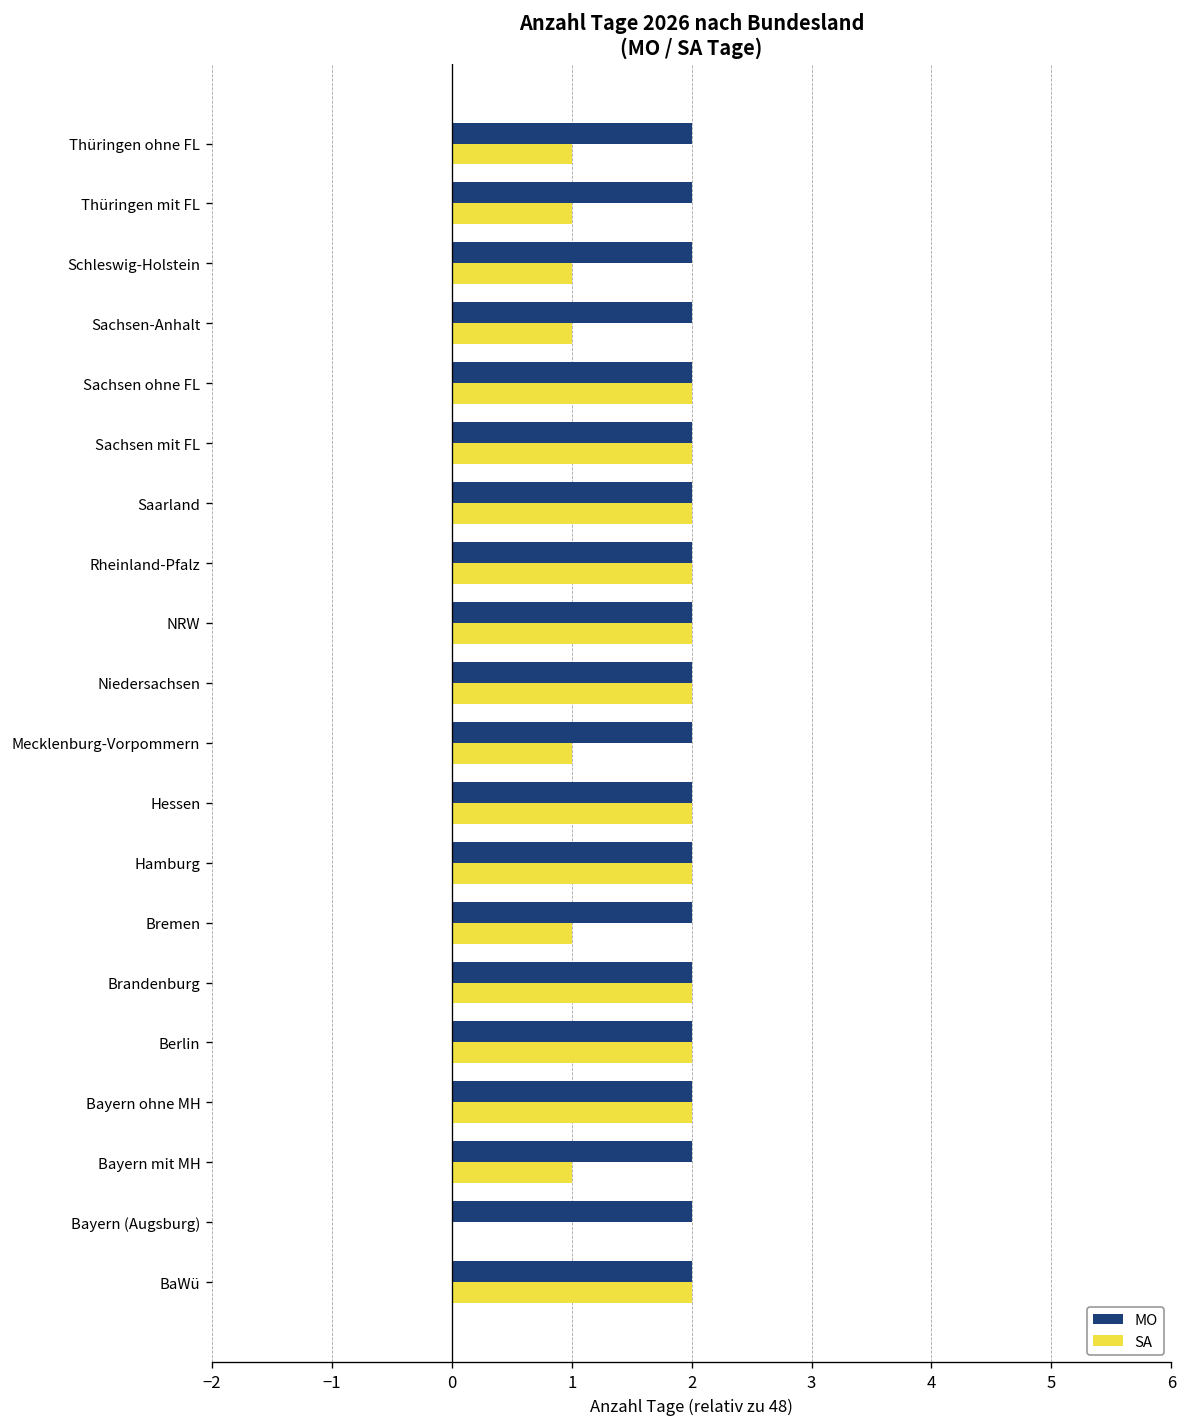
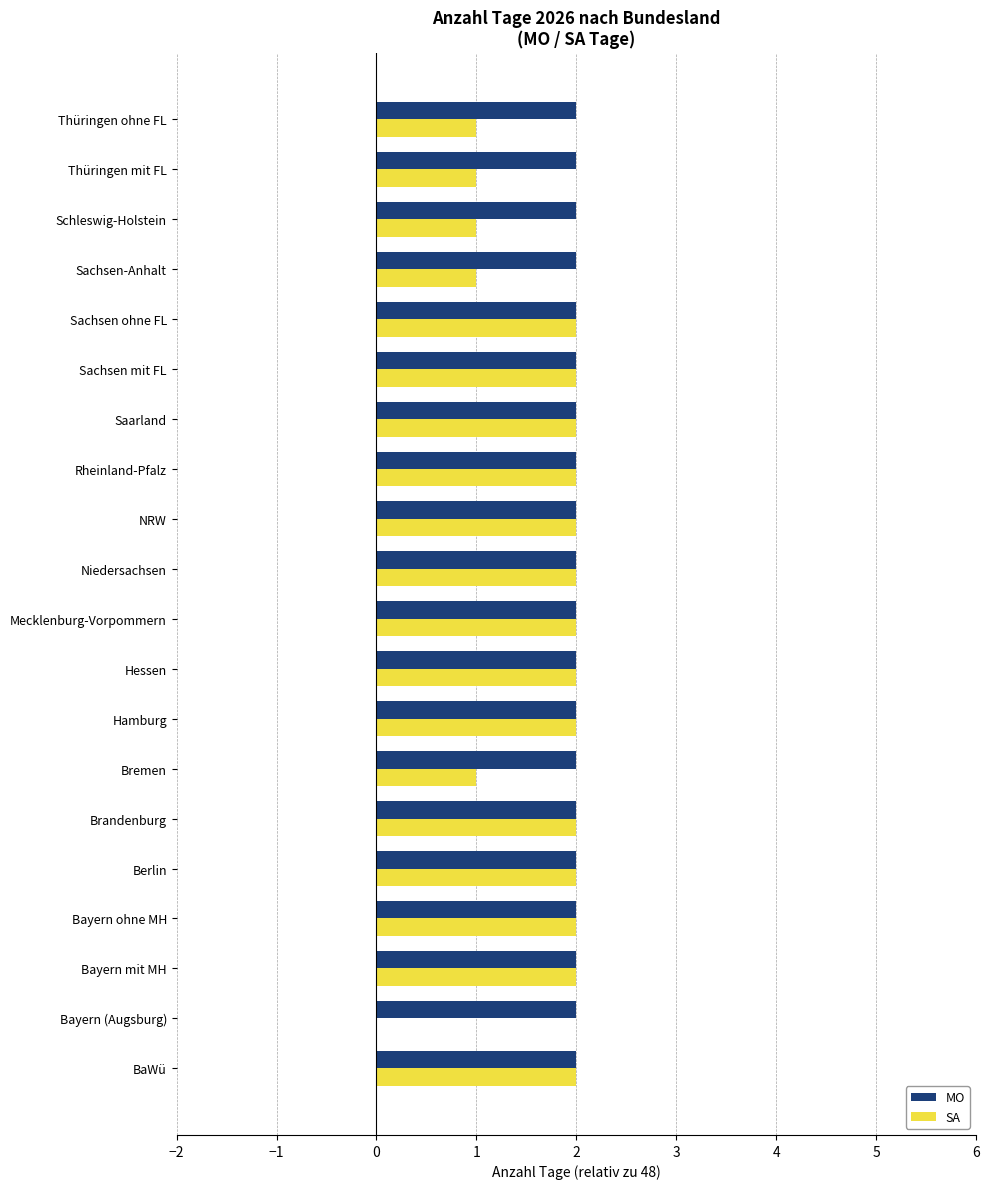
SA, Mecklenburg-Vorpommern: 1.0 -> 2.0
SA, Bayern mit MH: 1.0 -> 2.0
